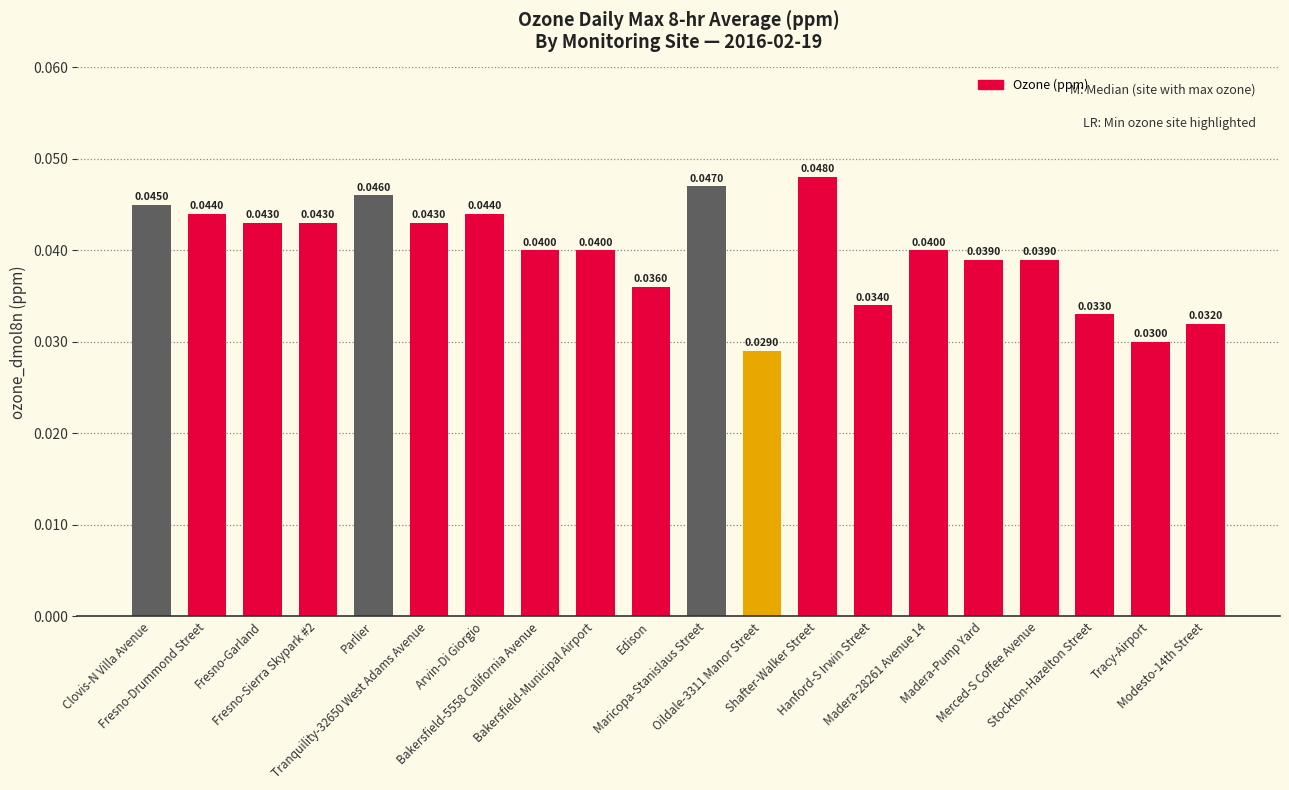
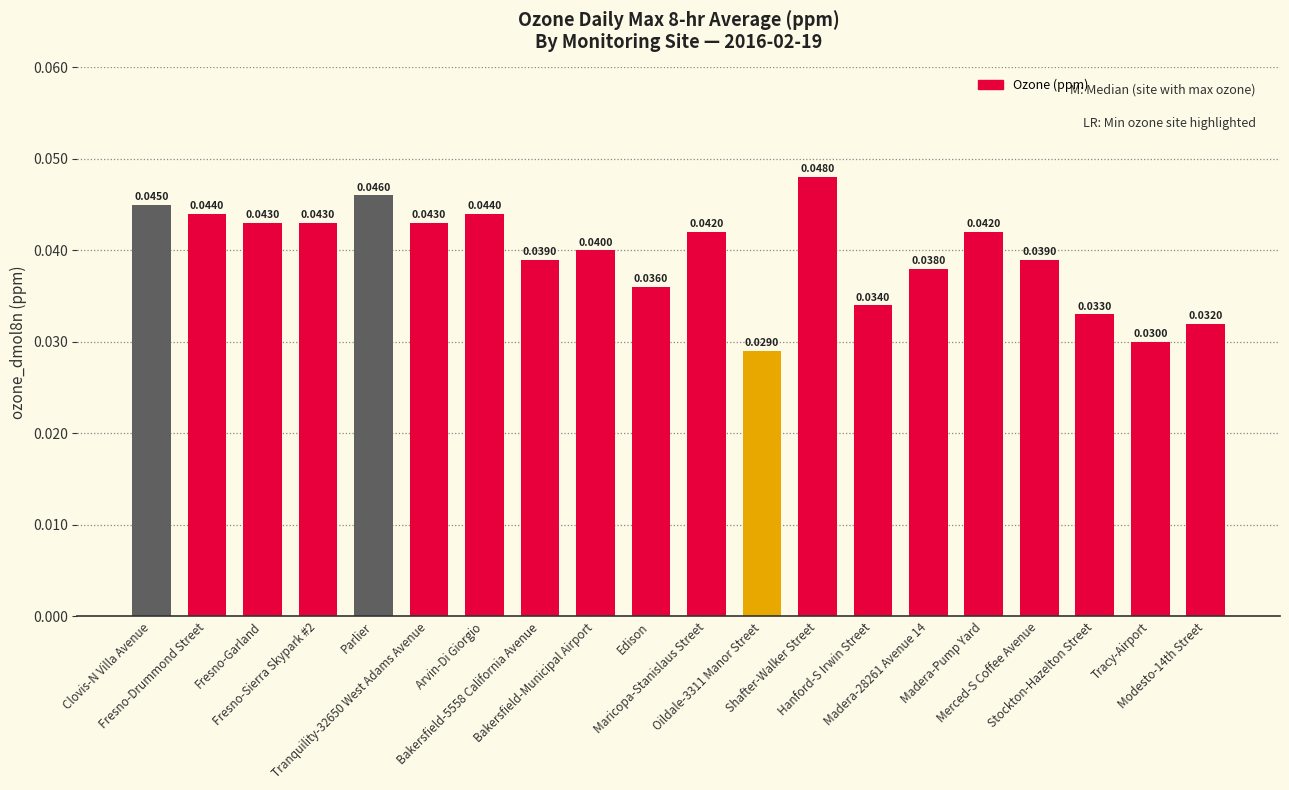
Bakersfield-5558 California Avenue: 0.0400 -> 0.0390
Maricopa-Stanislaus Street: 0.0470 -> 0.0420
Madera-28261 Avenue 14: 0.0400 -> 0.0380
Madera-Pump Yard: 0.0390 -> 0.0420
